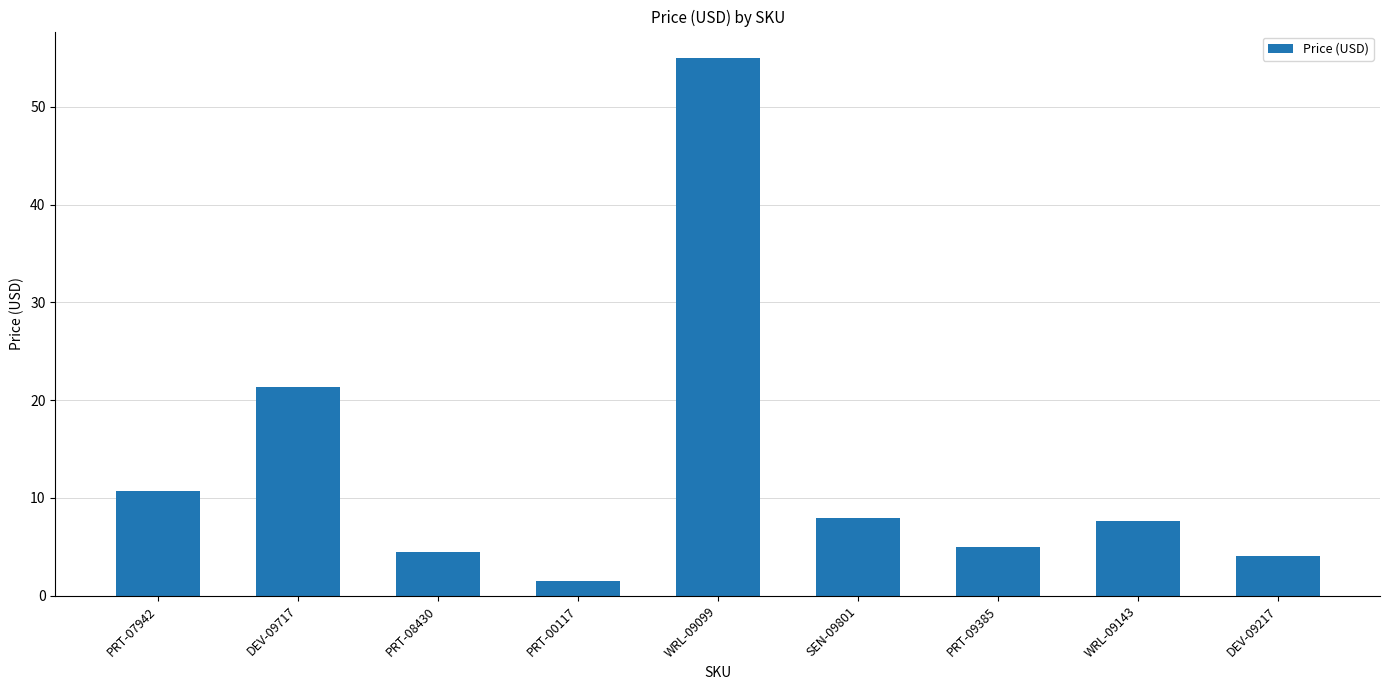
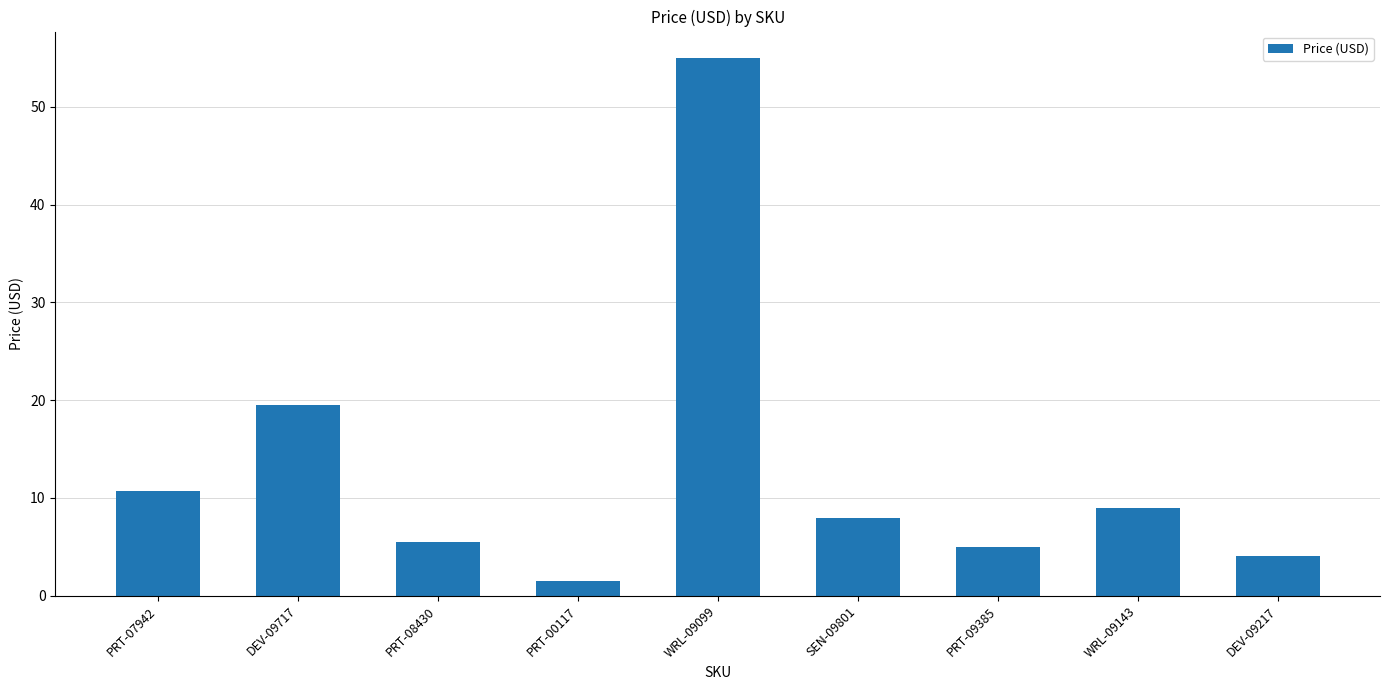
DEV-09717: 21 -> 20
PRT-08430: 5 -> 6
WRL-09143: 8 -> 9
